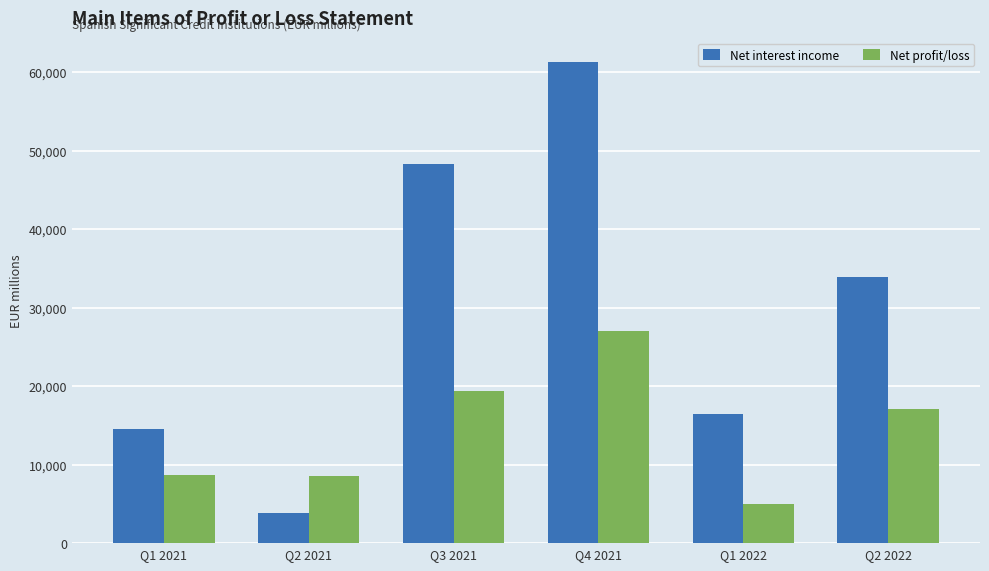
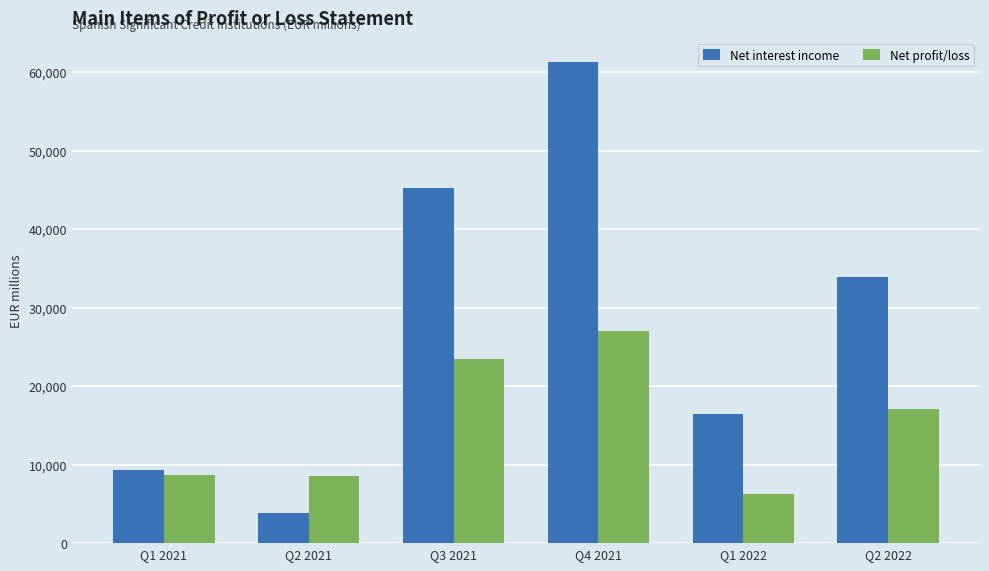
Net interest income, Q1 2021: 14,000 -> 9,000
Net interest income, Q3 2021: 48,000 -> 45,000
Net profit/loss, Q3 2021: 19,000 -> 23,000
Net profit/loss, Q1 2022: 5,000 -> 6,000
